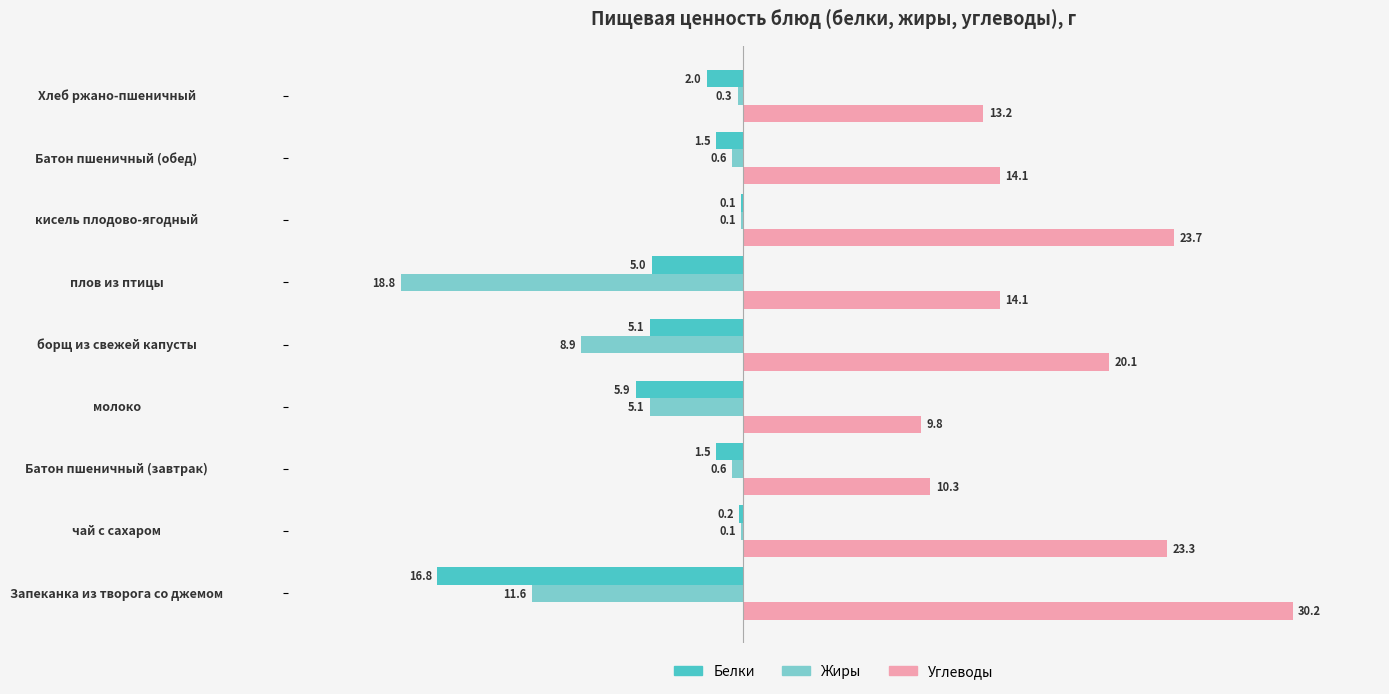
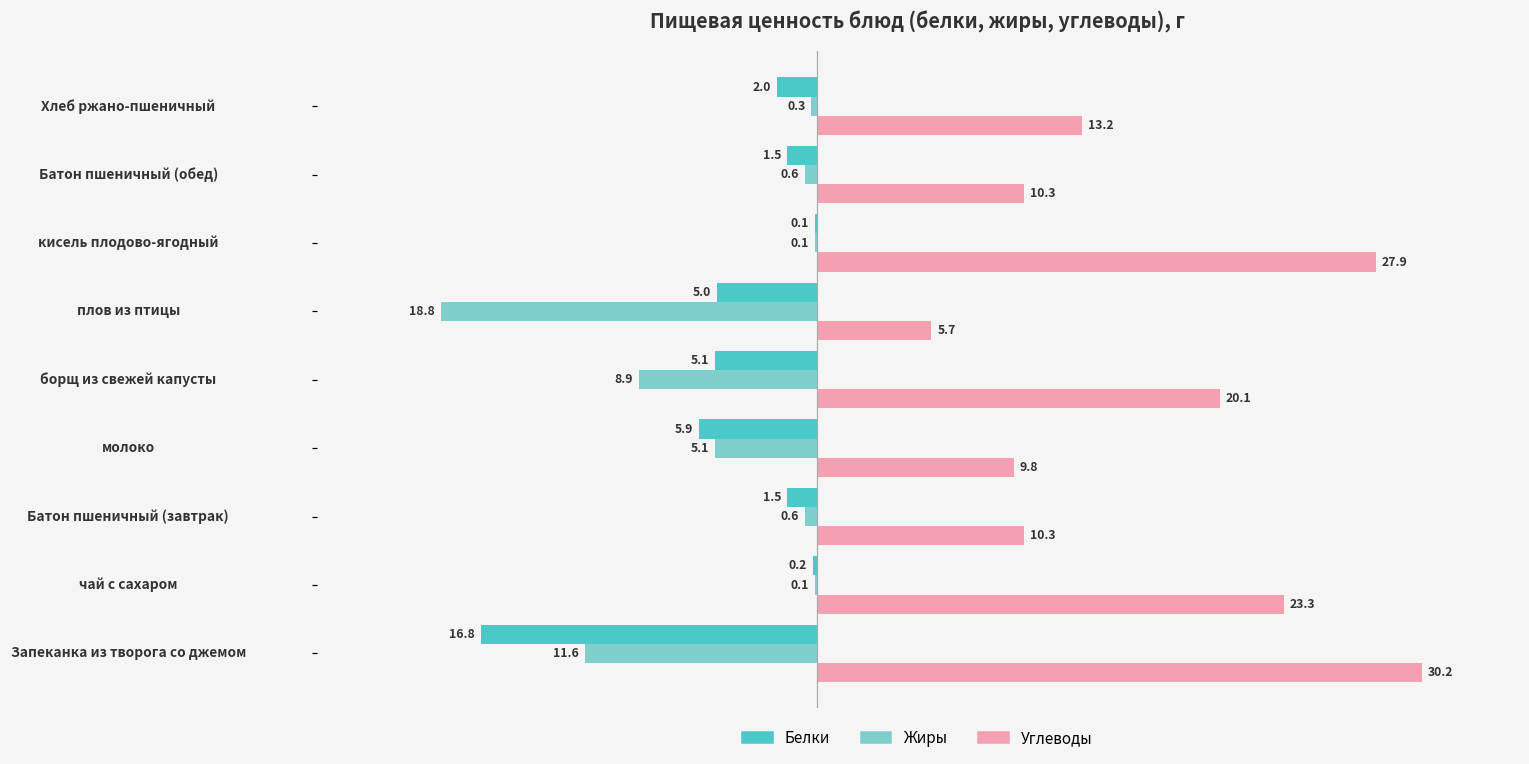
Углеводы, Батон пшеничный (обед): 14.1 -> 10.3
Углеводы, кисель плодово-ягодный: 23.7 -> 27.9
Углеводы, плов из птицы: 14.1 -> 5.7
